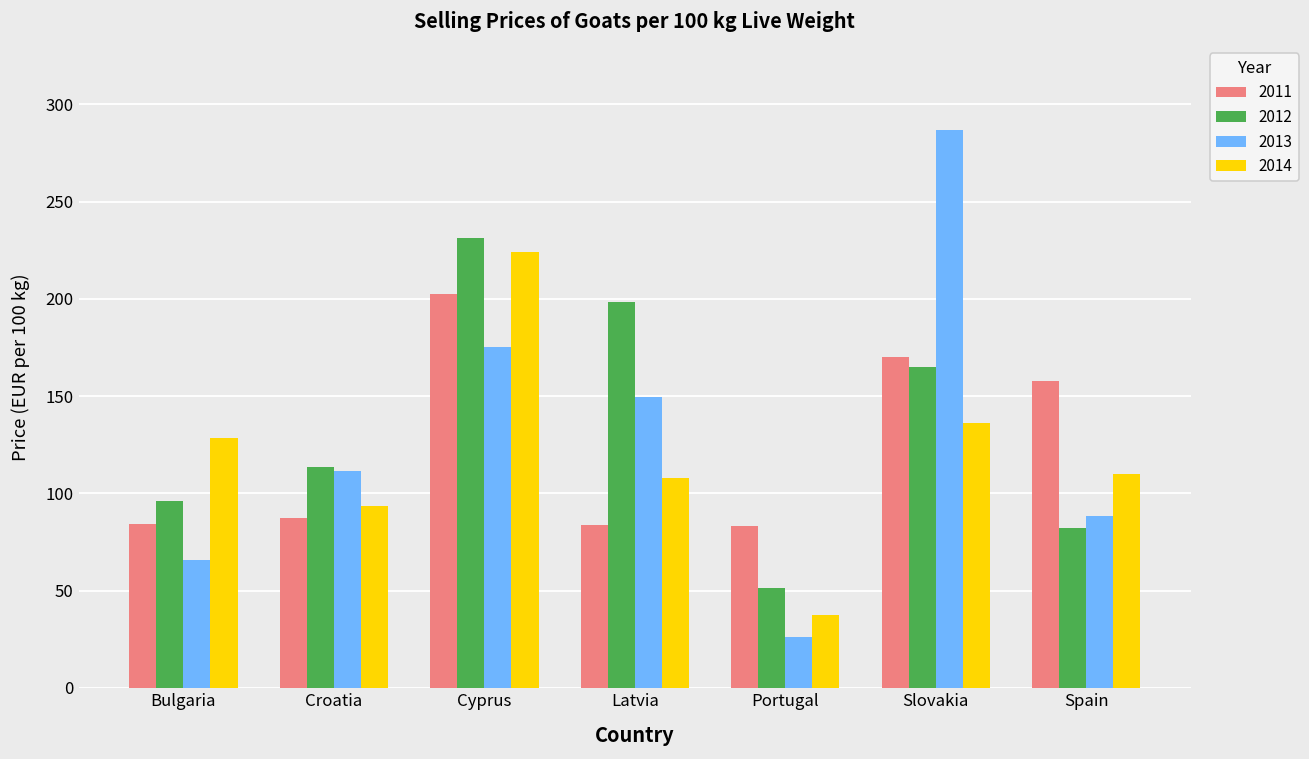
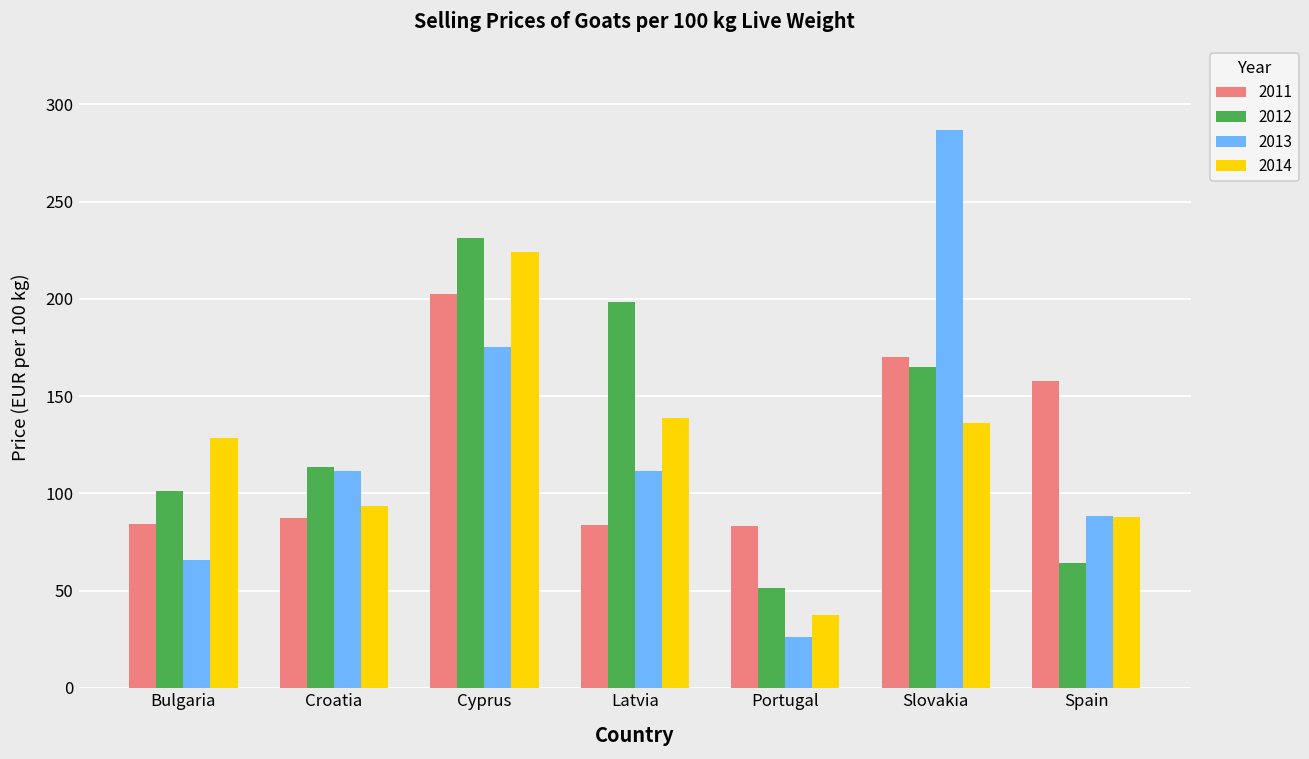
2012, Bulgaria: 96 -> 101
2013, Latvia: 149 -> 111
2014, Latvia: 108 -> 139
2012, Spain: 82 -> 64
2014, Spain: 110 -> 88
